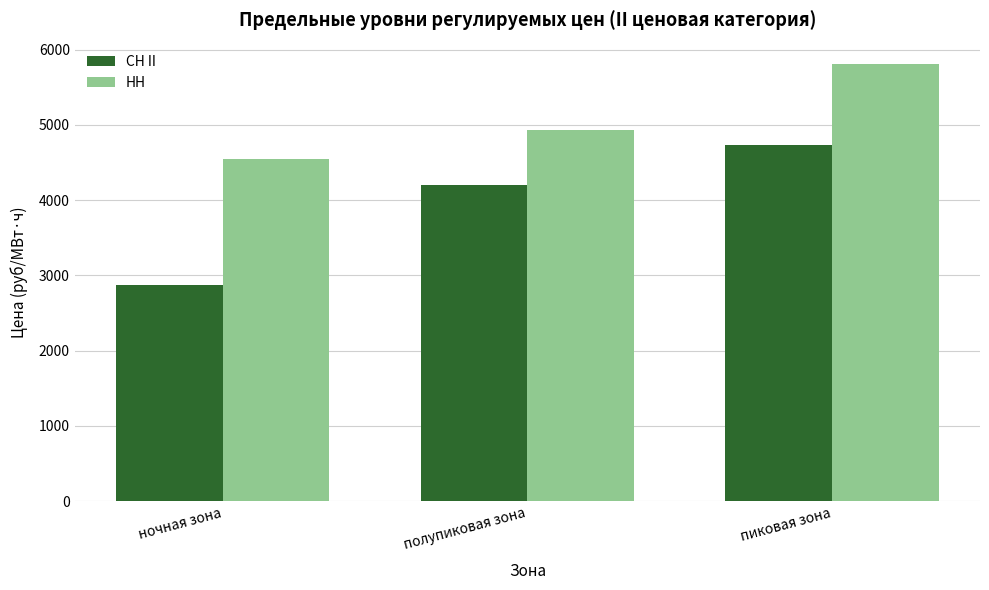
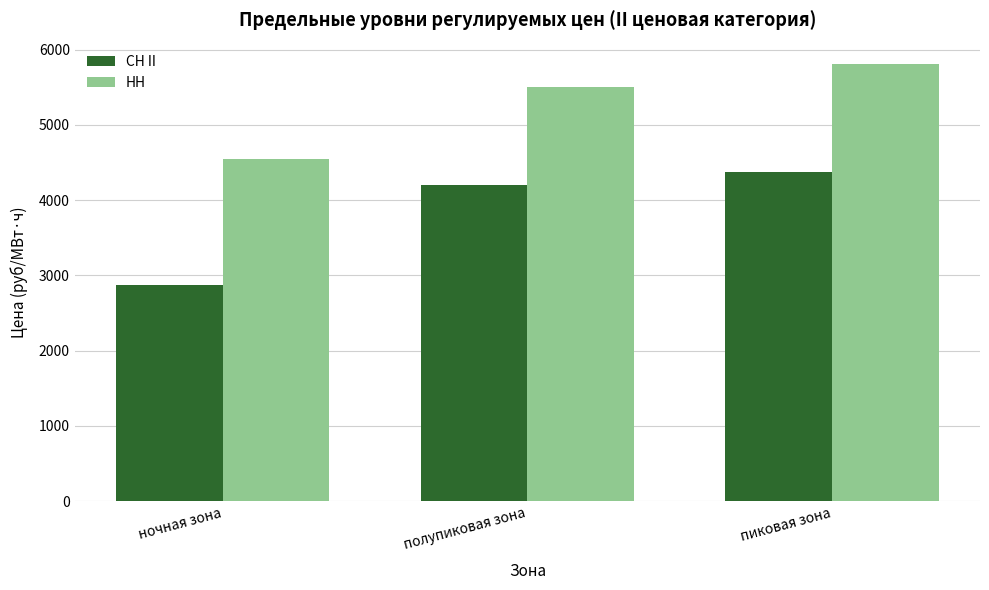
НН, полупиковая зона: 4900 -> 5500
СН II, пиковая зона: 4700 -> 4400
